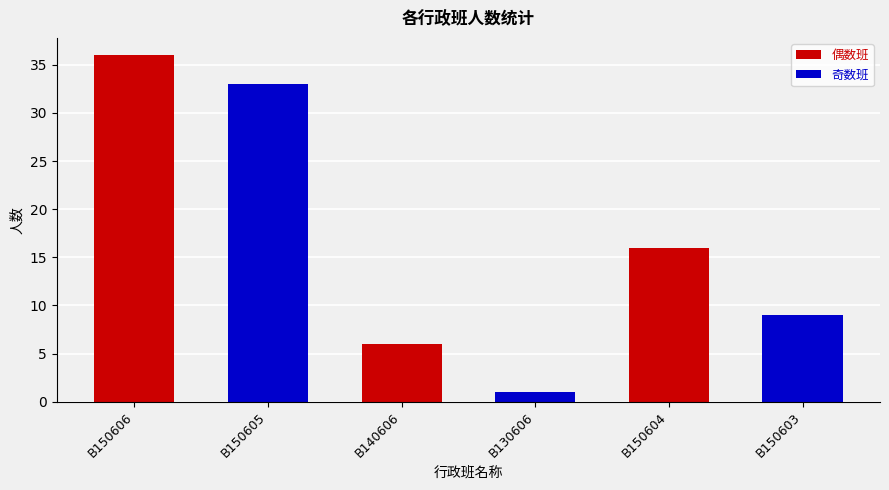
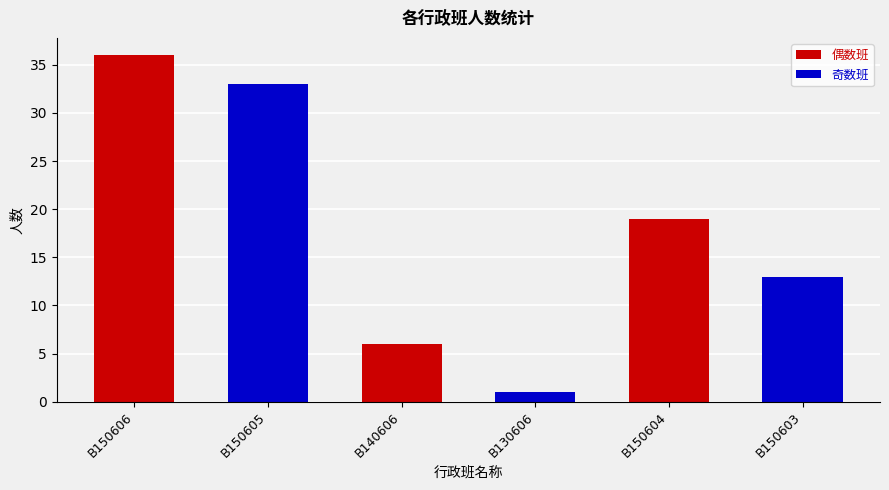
B150604: 16 -> 19
B150603: 9 -> 13
